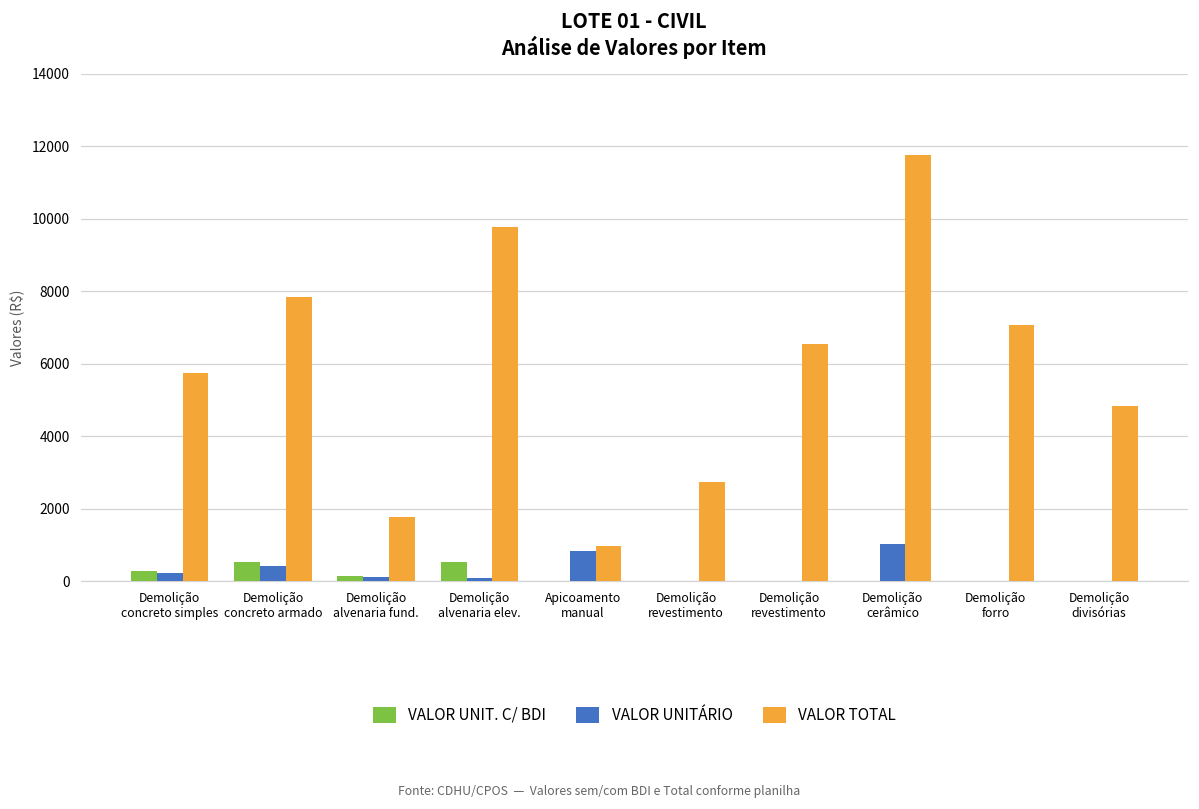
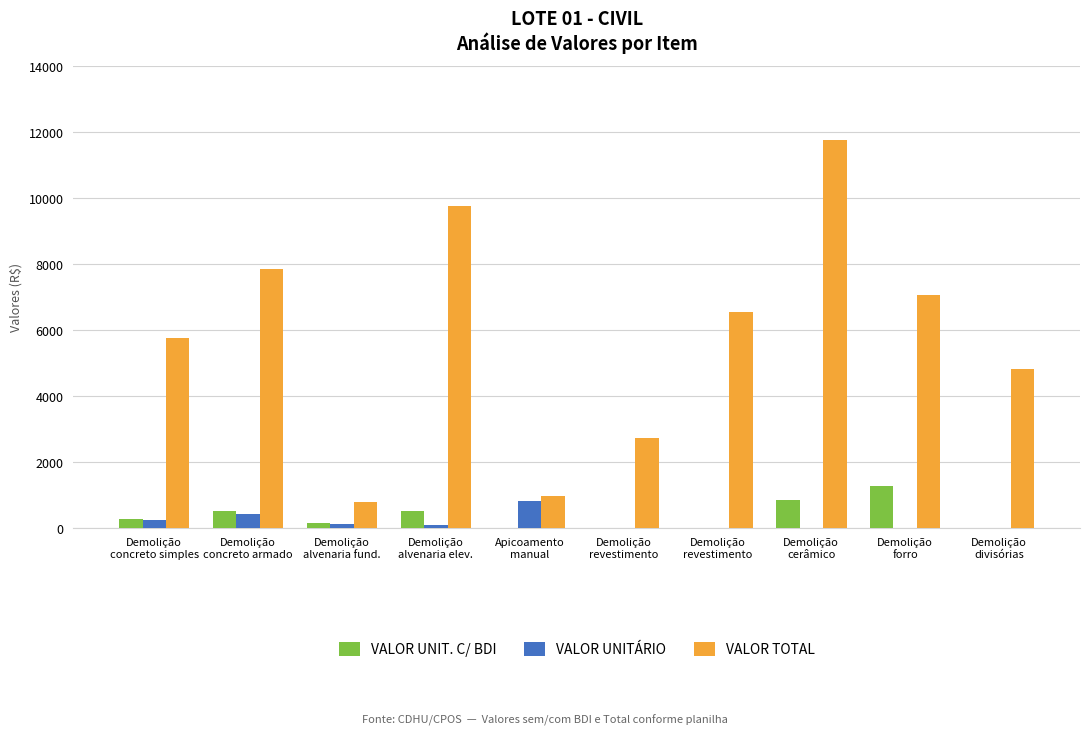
VALOR TOTAL, Demolição alvenaria fund.: 1800 -> 800
VALOR UNIT. C/ BDI, Demolição cerâmico: 0 -> 900
VALOR UNITÁRIO, Demolição cerâmico: 1000 -> 0
VALOR UNIT. C/ BDI, Demolição forro: 0 -> 1300
